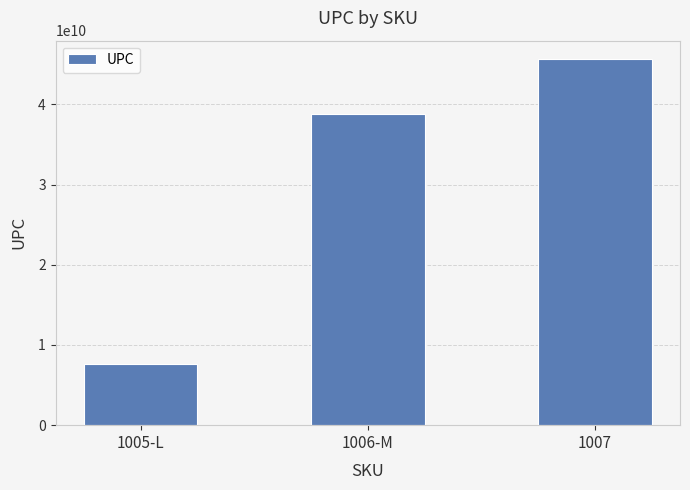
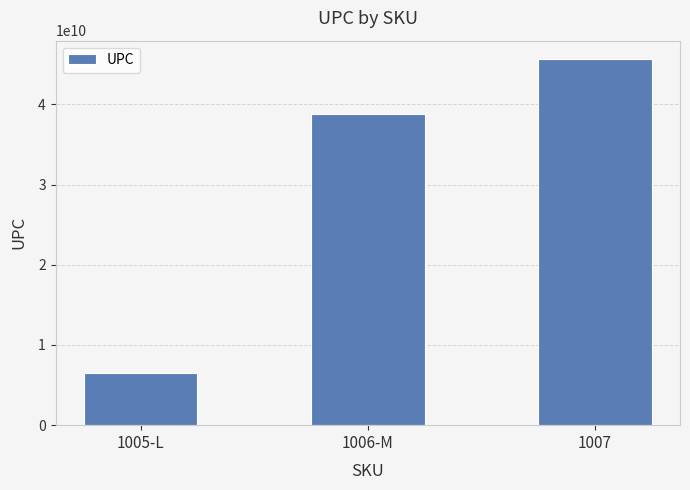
1005-L: 8000000000 -> 6000000000
